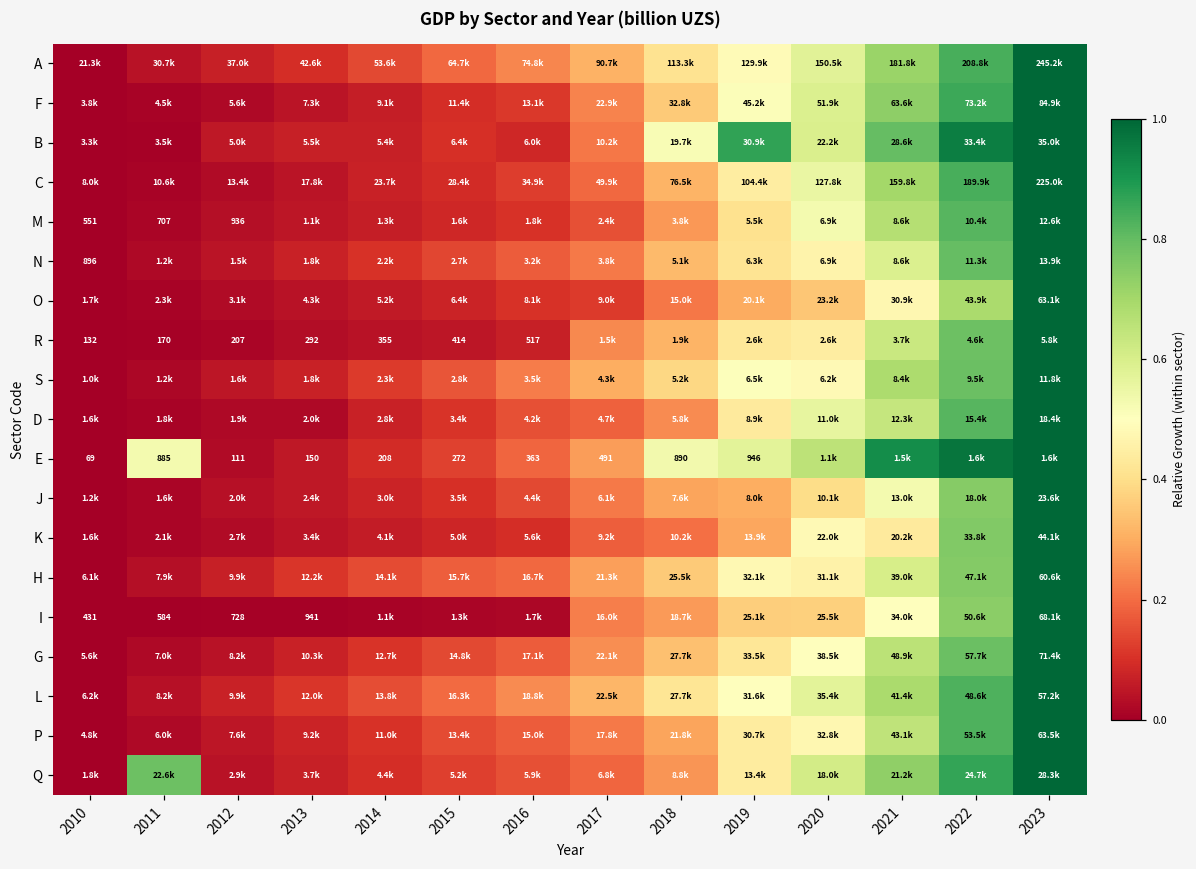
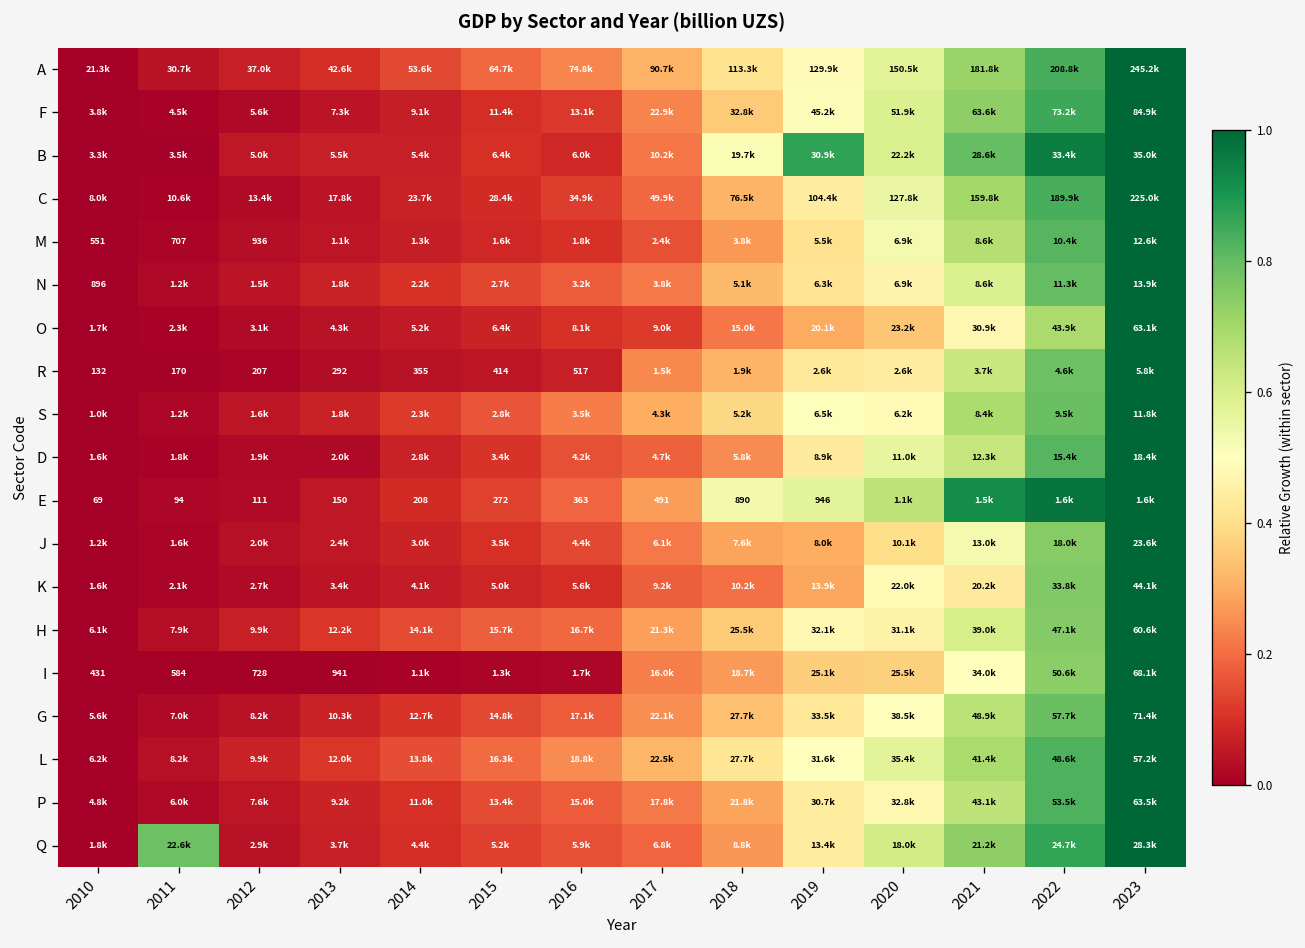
E, 2011: 885 -> 94
